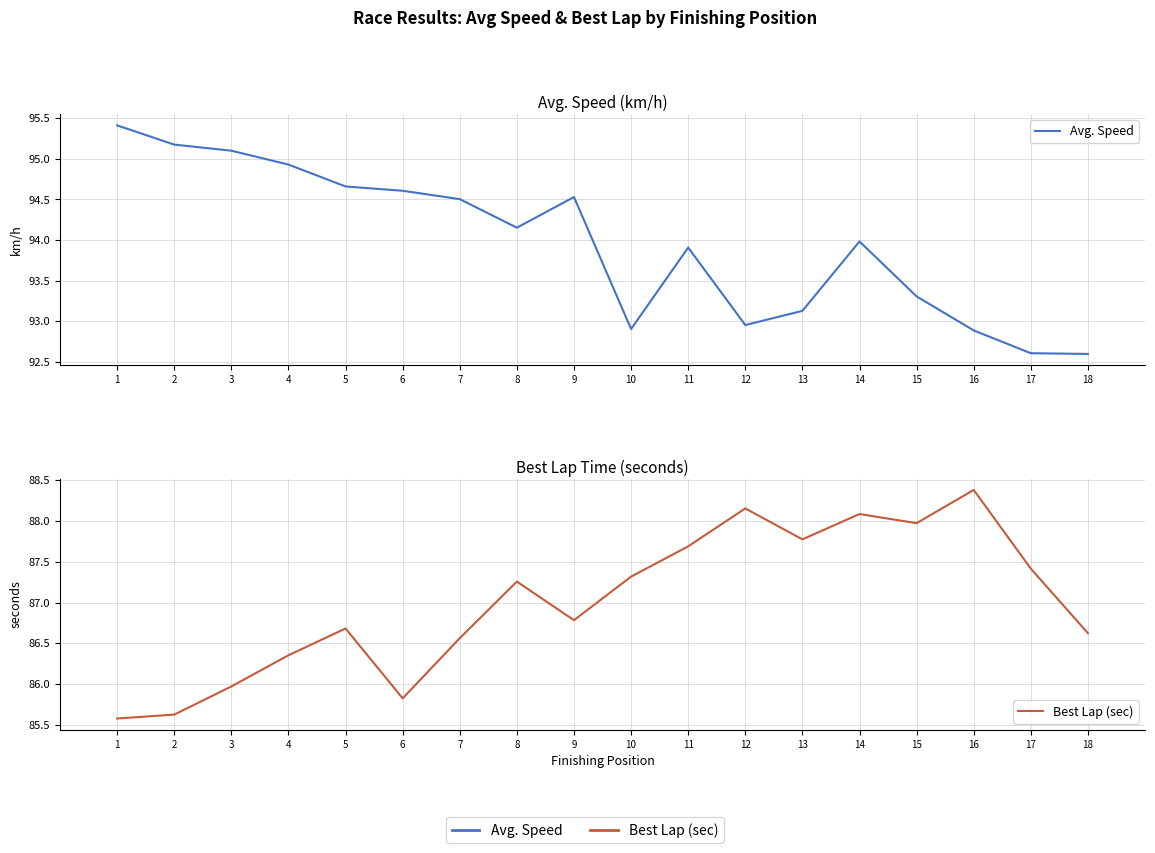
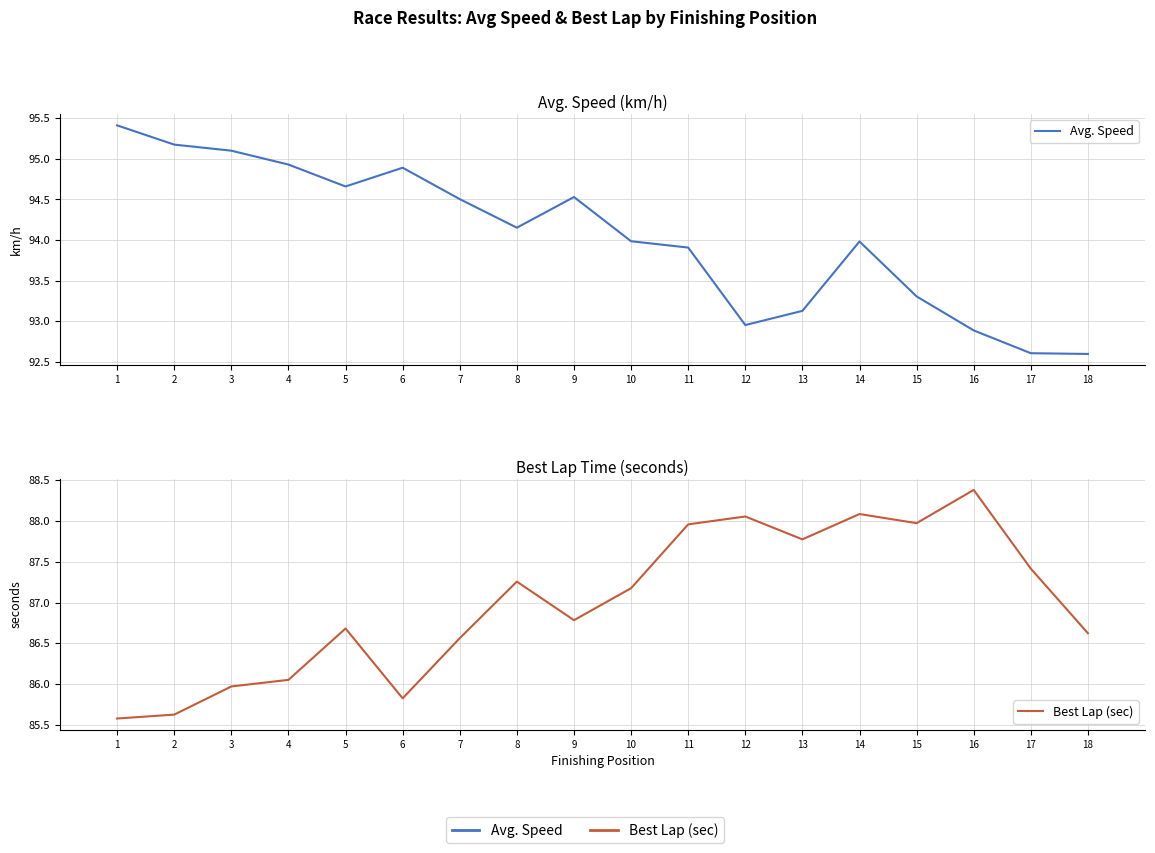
Avg. Speed (km/h), 6: 94.6 -> 94.9
Avg. Speed (km/h), 10: 92.9 -> 94.0
Best Lap Time (seconds), 4: 86.4 -> 86.1
Best Lap Time (seconds), 10: 87.3 -> 87.2
Best Lap Time (seconds), 11: 87.7 -> 88.0
Best Lap Time (seconds), 12: 88.2 -> 88.1
